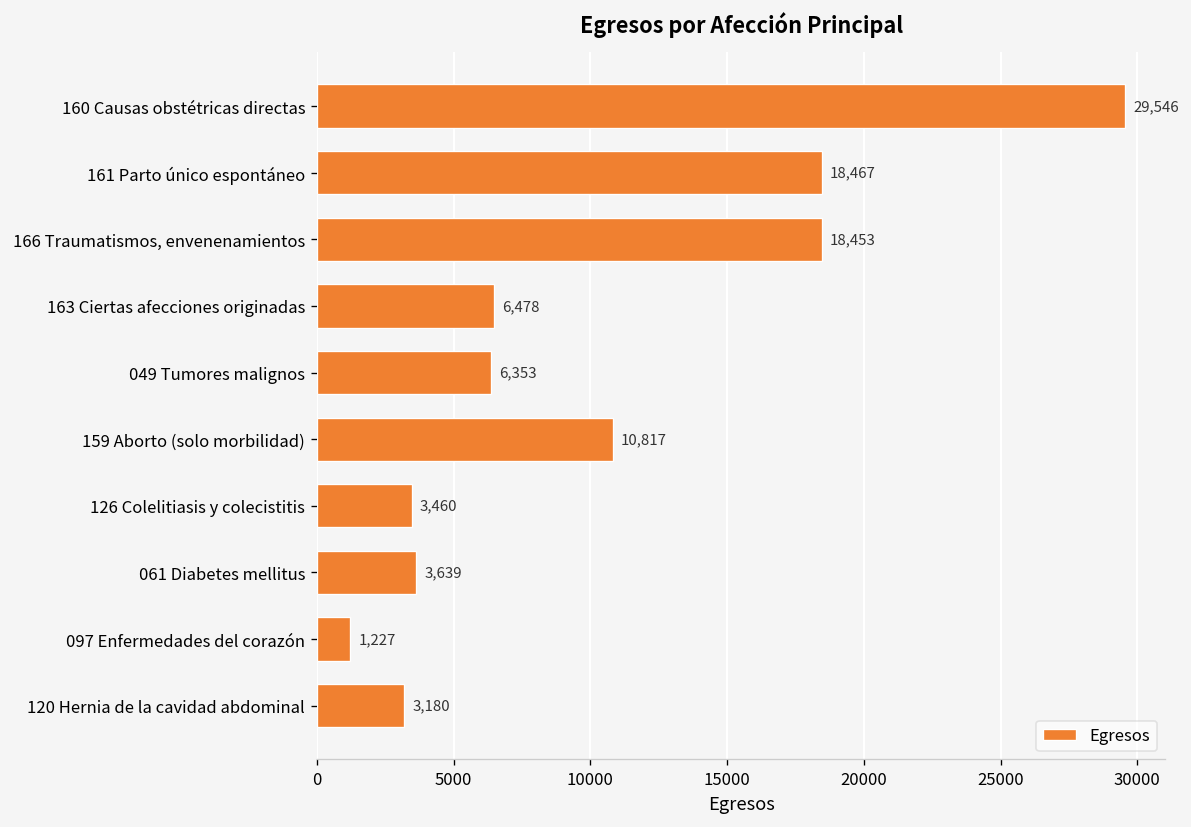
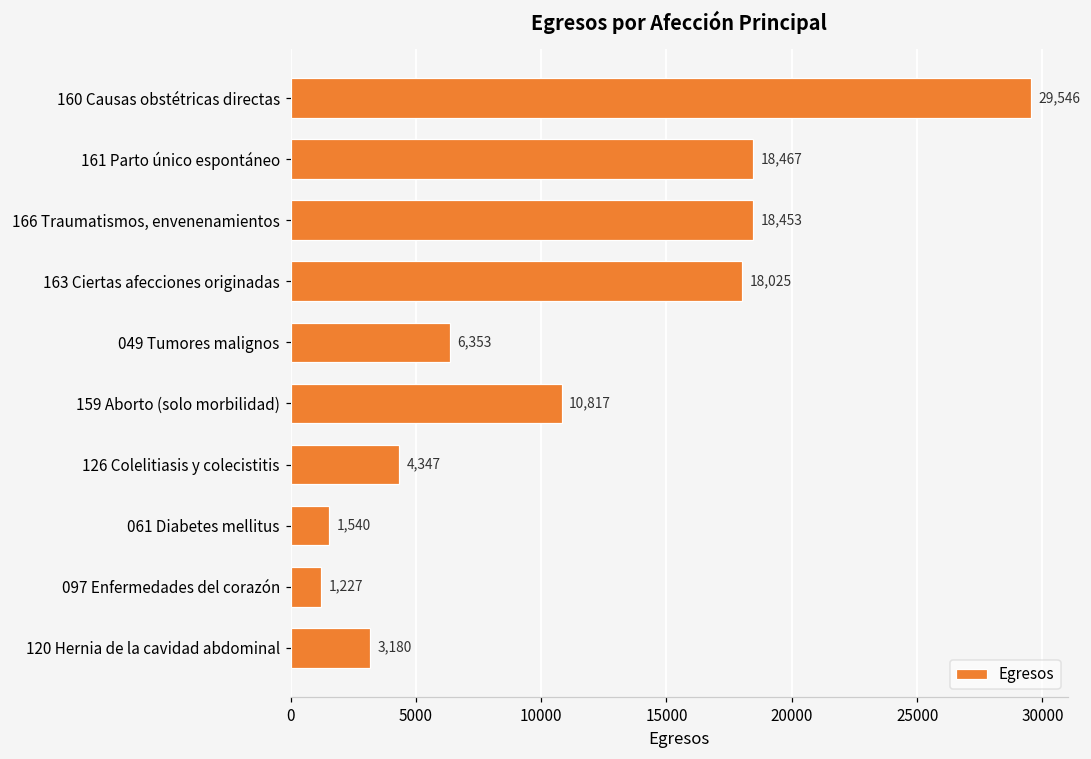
163 Ciertas afecciones originadas: 6,478 -> 18,025
126 Colelitiasis y colecistitis: 3,460 -> 4,347
061 Diabetes mellitus: 3,639 -> 1,540
